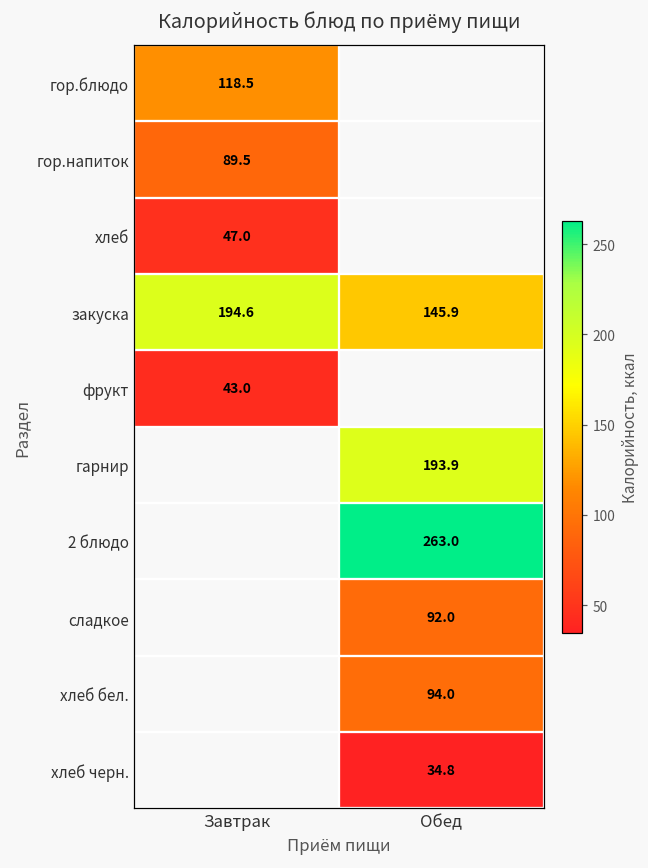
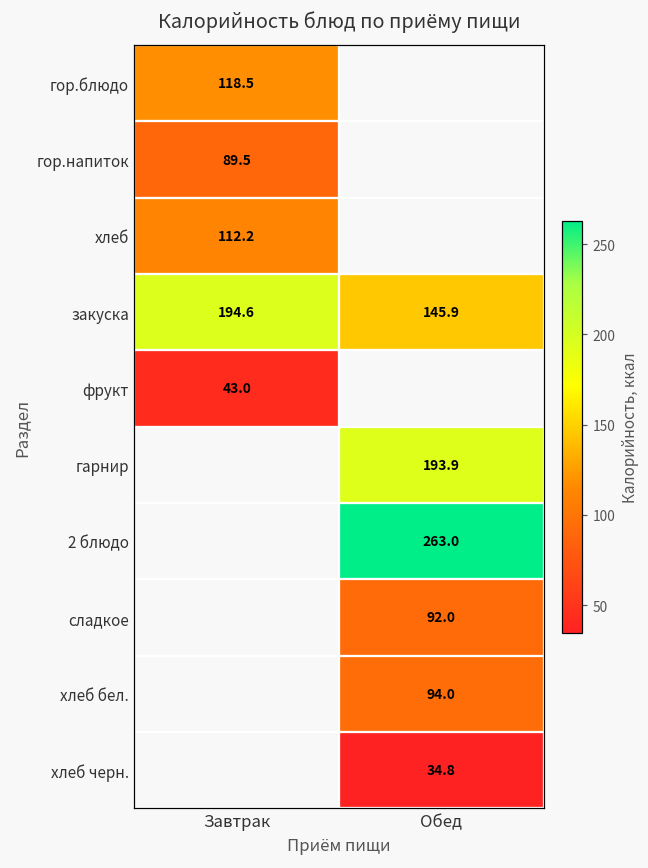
хлеб, Завтрак: 47.0 -> 112.2
